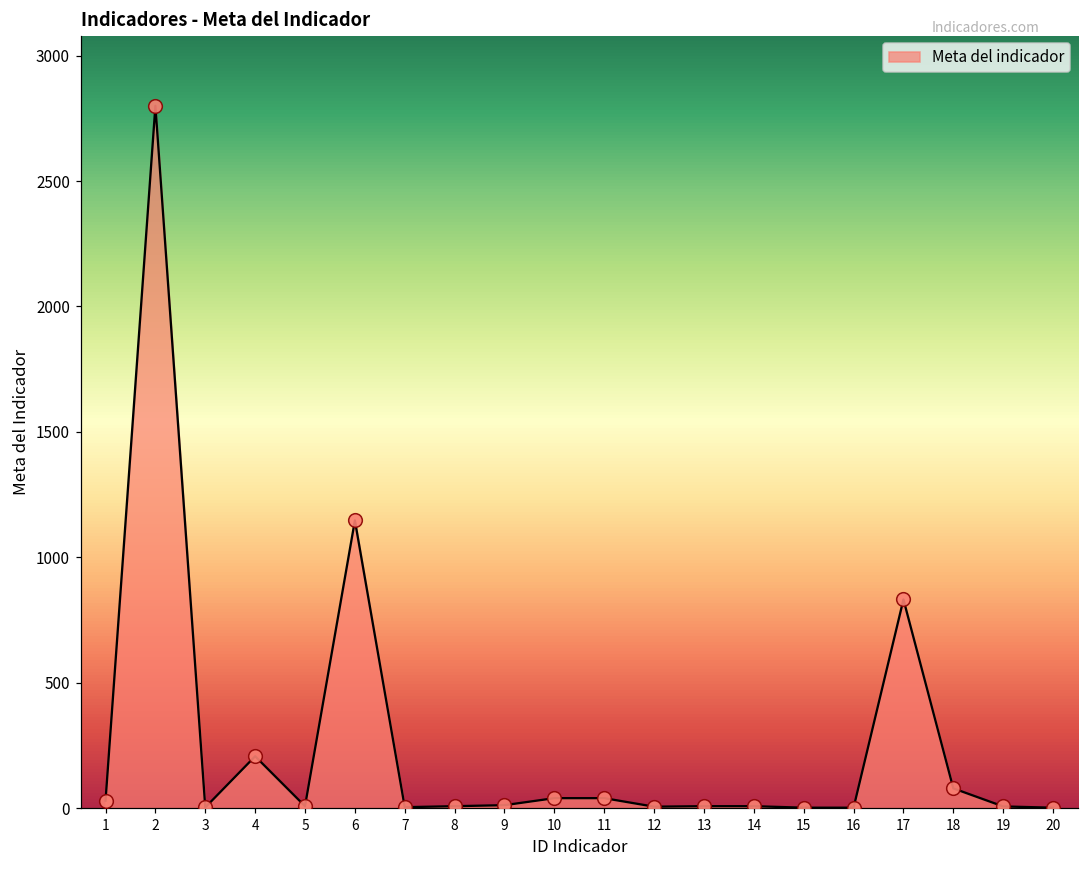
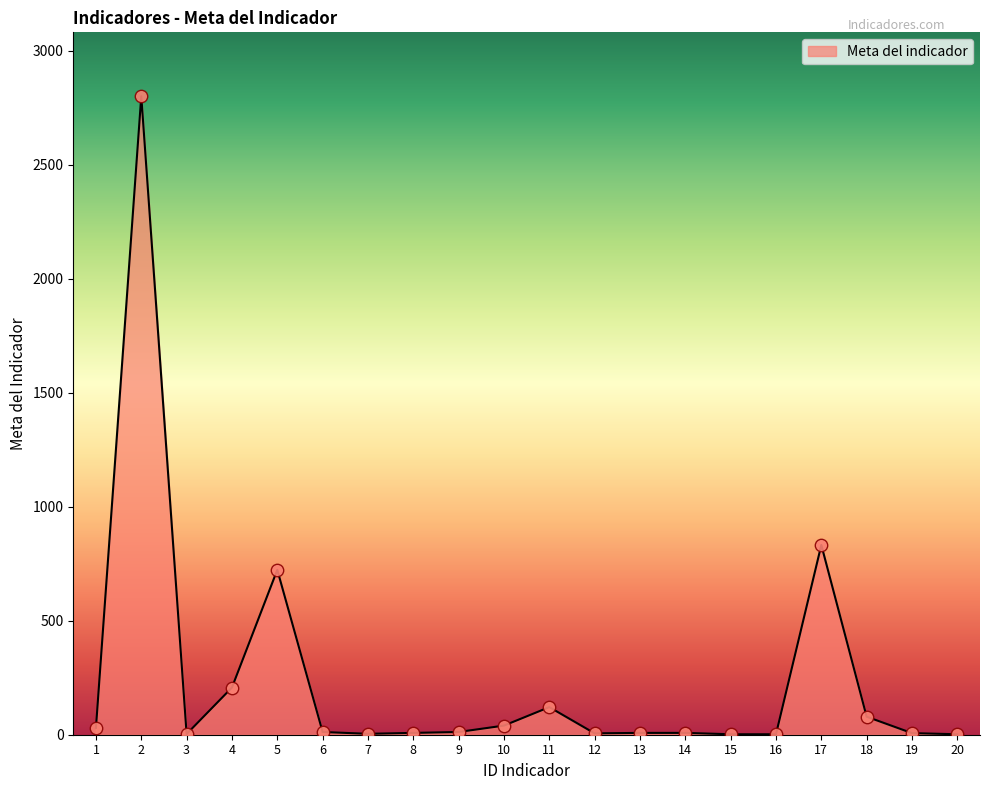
5: 10 -> 720
6: 1150 -> 10
11: 40 -> 120
